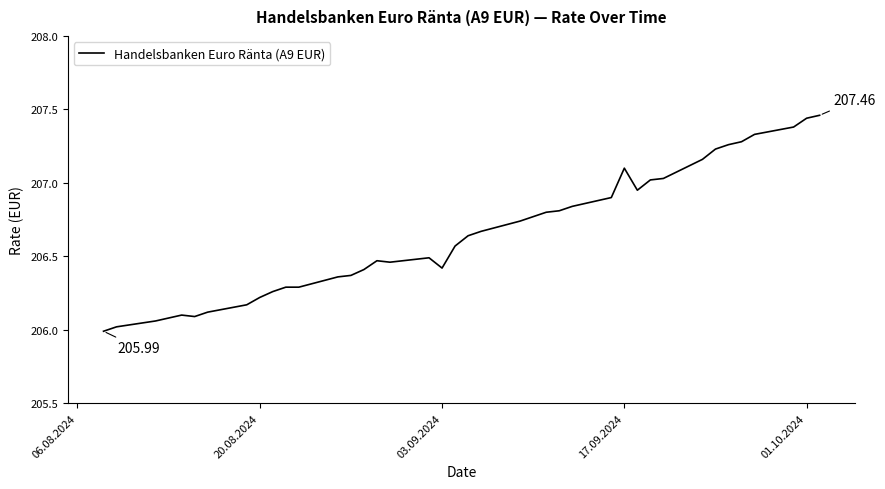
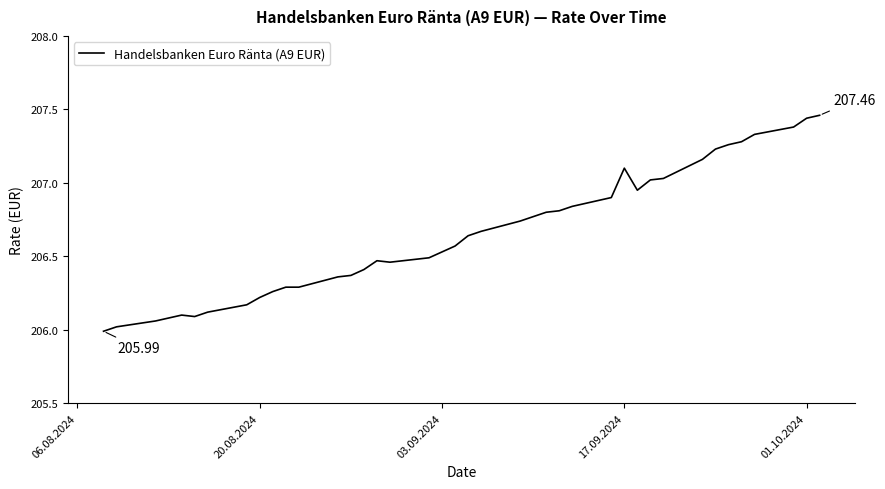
03.09.2024: 206.42 -> 206.53
